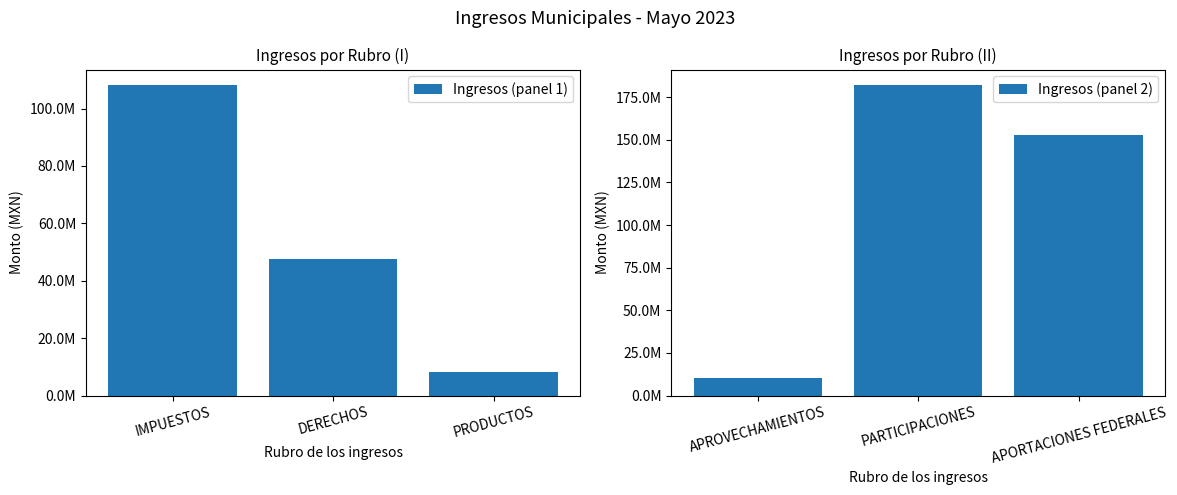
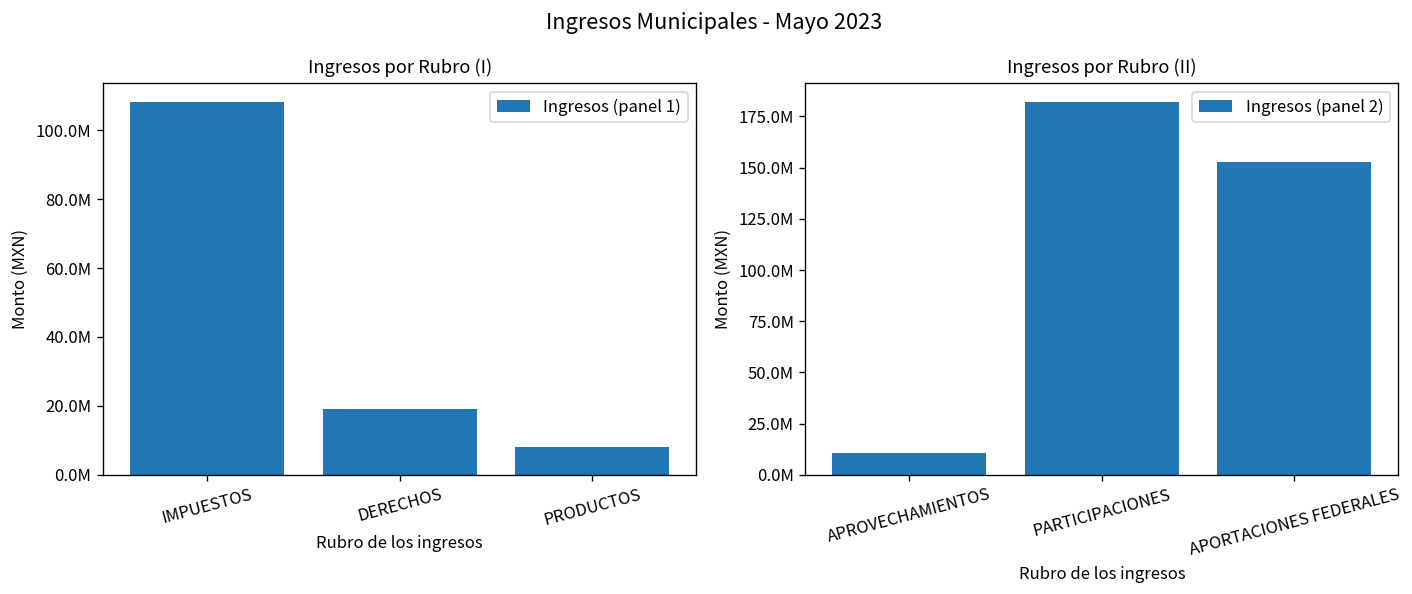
Ingresos por Rubro (I), DERECHOS: 47000000 -> 19000000
